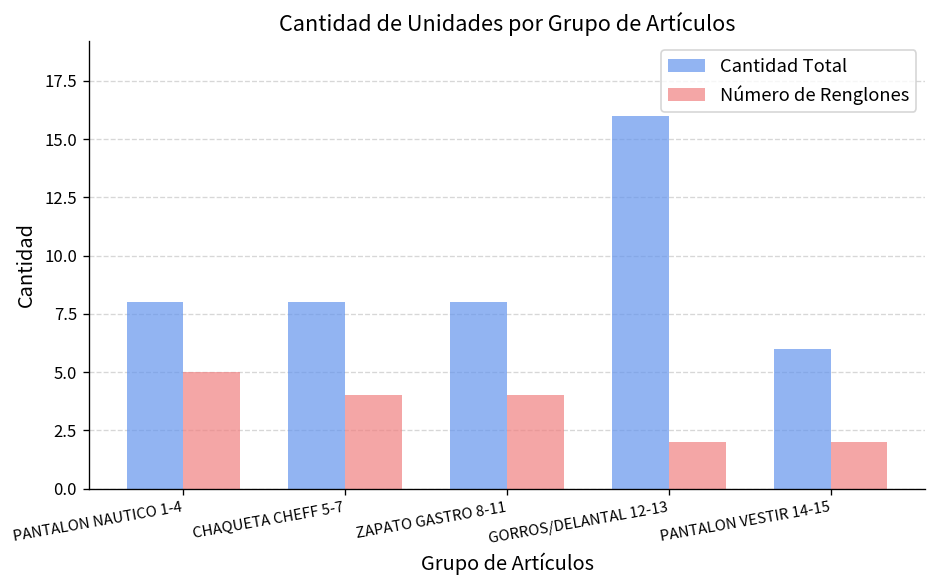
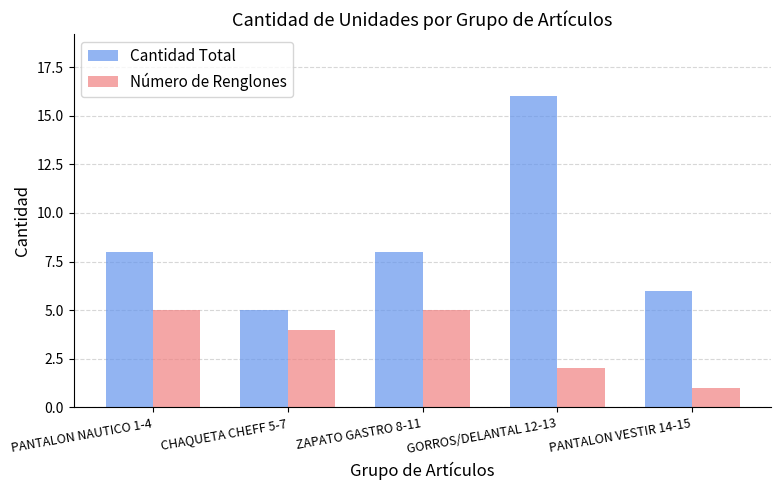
Cantidad Total, CHAQUETA CHEFF 5-7: 8 -> 5
Número de Renglones, ZAPATO GASTRO 8-11: 4 -> 5
Número de Renglones, PANTALON VESTIR 14-15: 2 -> 1
